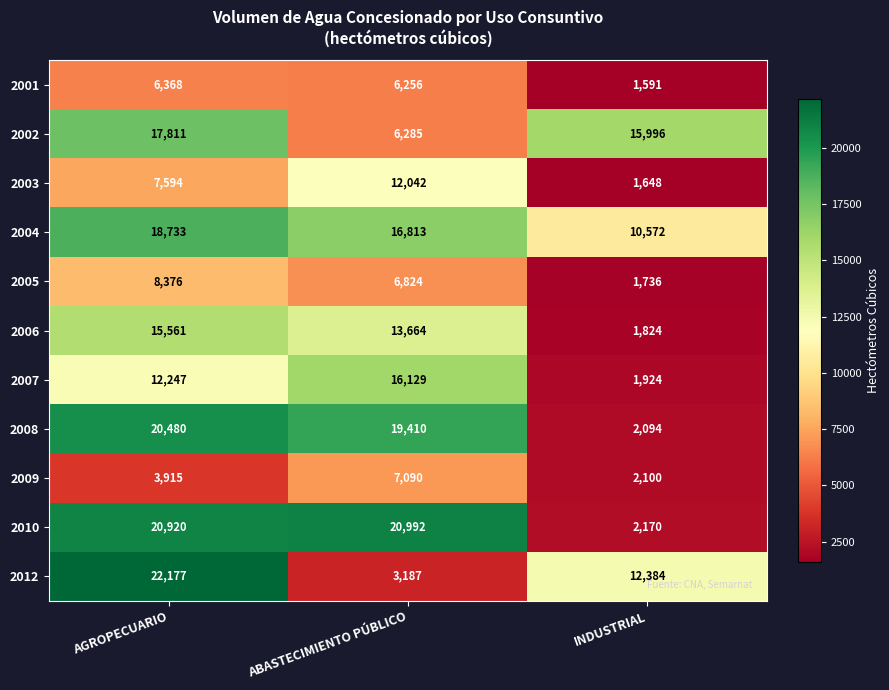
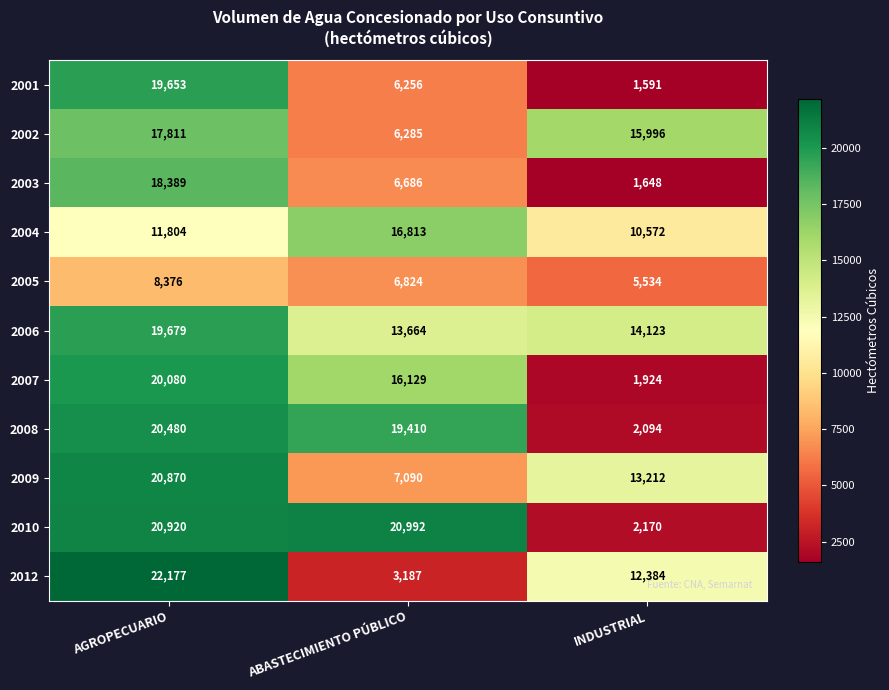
2001, AGROPECUARIO: 6,368 -> 19,653
2003, AGROPECUARIO: 7,594 -> 18,389
2003, ABASTECIMIENTO PÚBLICO: 12,042 -> 6,686
2004, AGROPECUARIO: 18,733 -> 11,804
2005, INDUSTRIAL: 1,736 -> 5,534
2006, AGROPECUARIO: 15,561 -> 19,679
2006, INDUSTRIAL: 1,824 -> 14,123
2007, AGROPECUARIO: 12,247 -> 20,080
2009, AGROPECUARIO: 3,915 -> 20,870
2009, INDUSTRIAL: 2,100 -> 13,212
